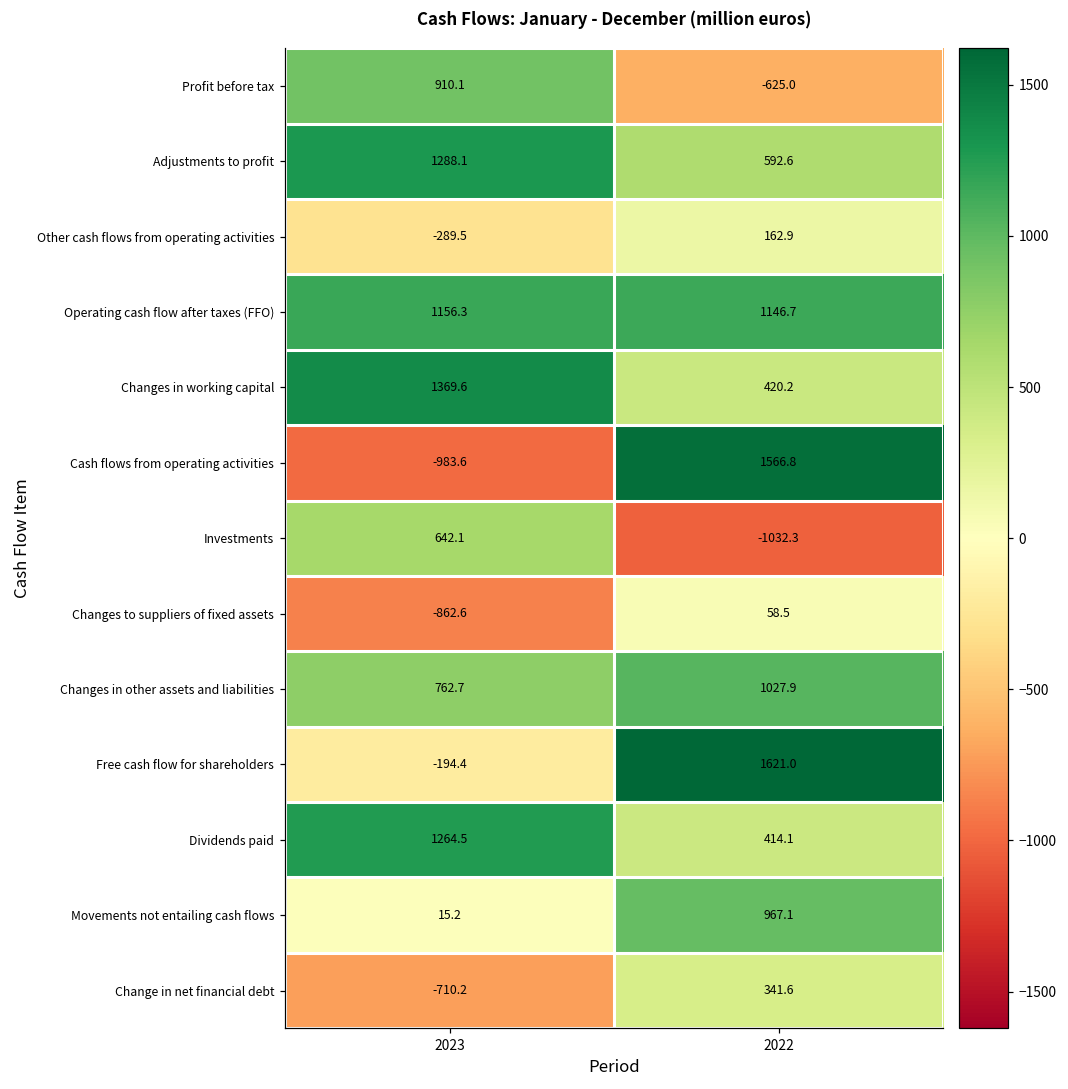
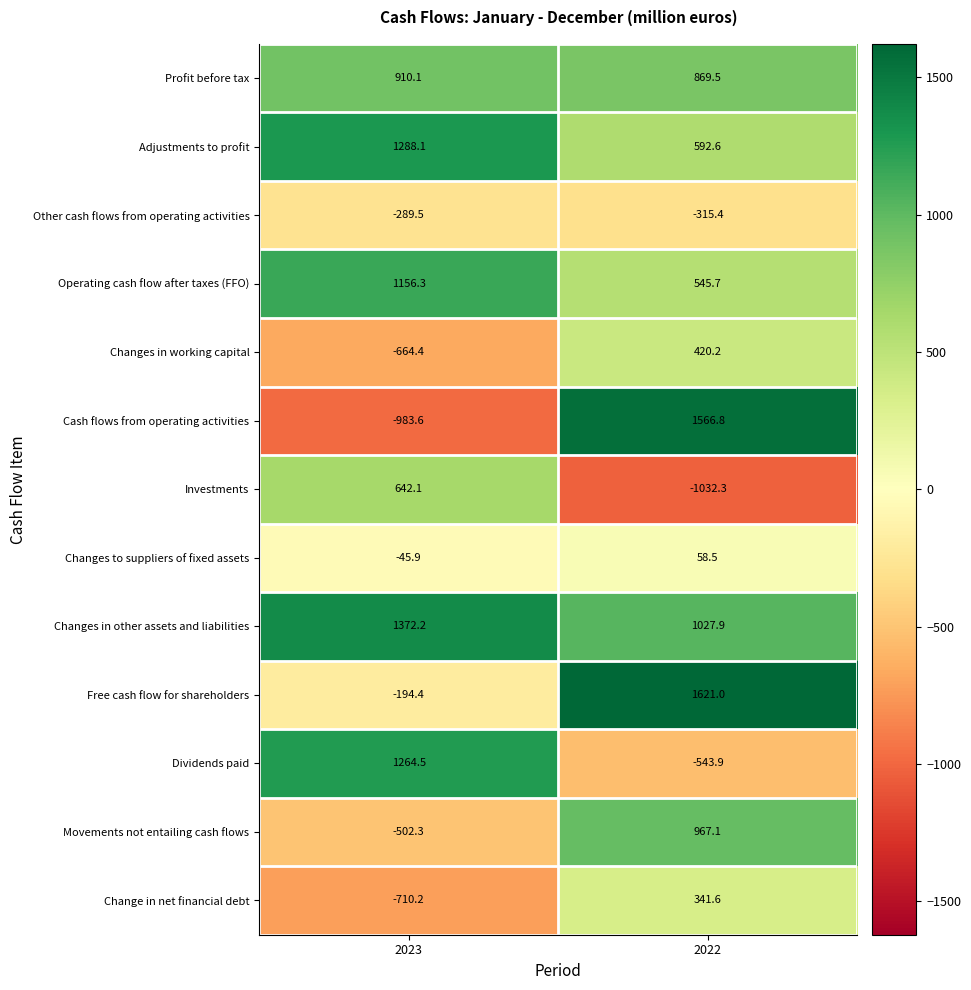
Profit before tax, 2022: -625.0 -> 869.5
Other cash flows from operating activities, 2022: 162.9 -> -315.4
Operating cash flow after taxes (FFO), 2022: 1146.7 -> 545.7
Changes in working capital, 2023: 1369.6 -> -664.4
Changes to suppliers of fixed assets, 2023: -862.6 -> -45.9
Changes in other assets and liabilities, 2023: 762.7 -> 1372.2
Dividends paid, 2022: 414.1 -> -543.9
Movements not entailing cash flows, 2023: 15.2 -> -502.3
